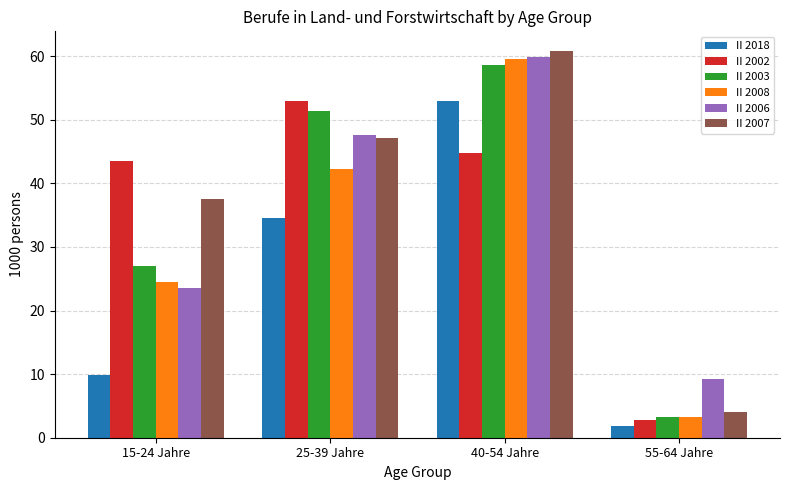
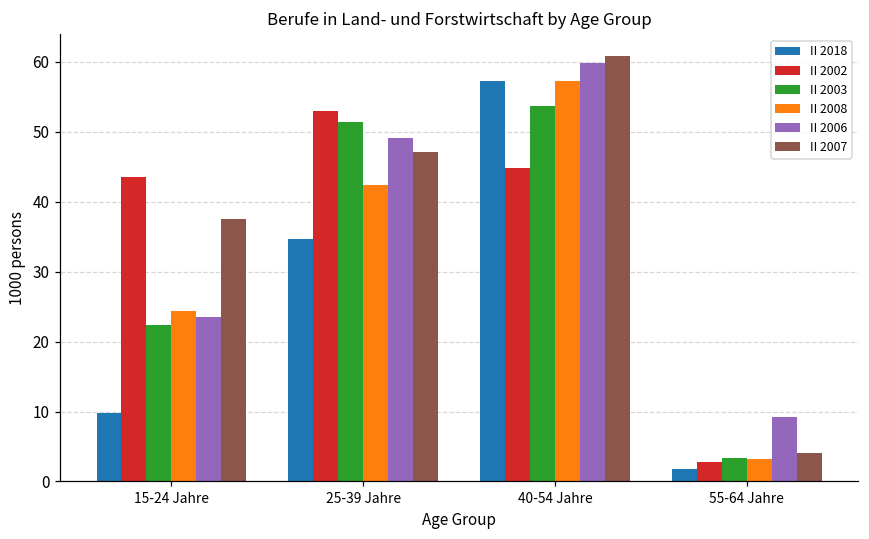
II 2003, 15-24 Jahre: 27 -> 22
II 2006, 25-39 Jahre: 48 -> 49
II 2018, 40-54 Jahre: 53 -> 57
II 2003, 40-54 Jahre: 59 -> 54
II 2008, 40-54 Jahre: 60 -> 57
